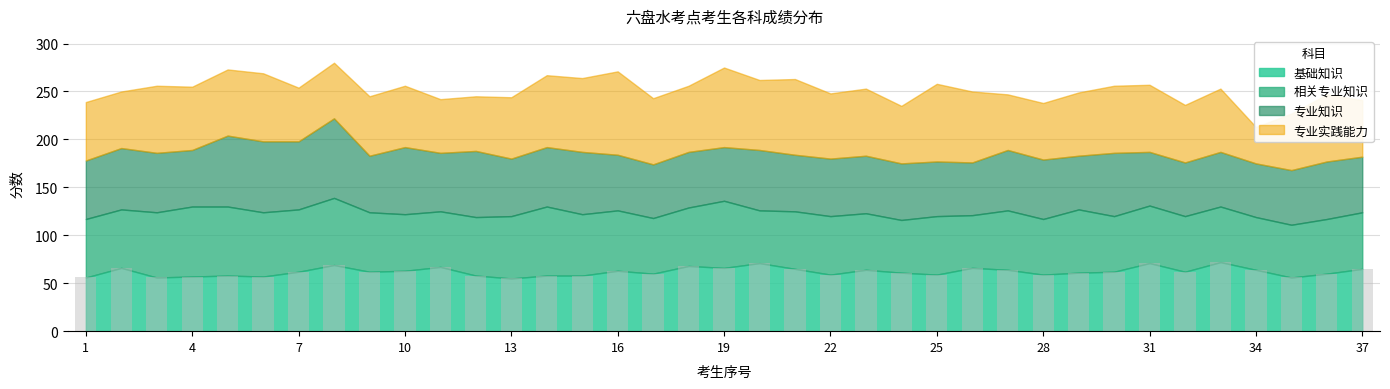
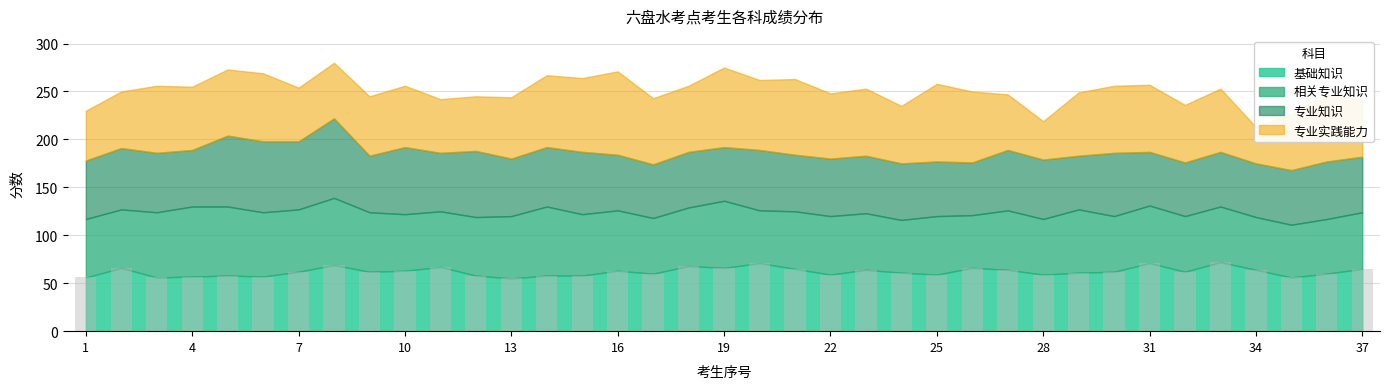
专业实践能力, 1: 60 -> 50
专业实践能力, 28: 60 -> 40
